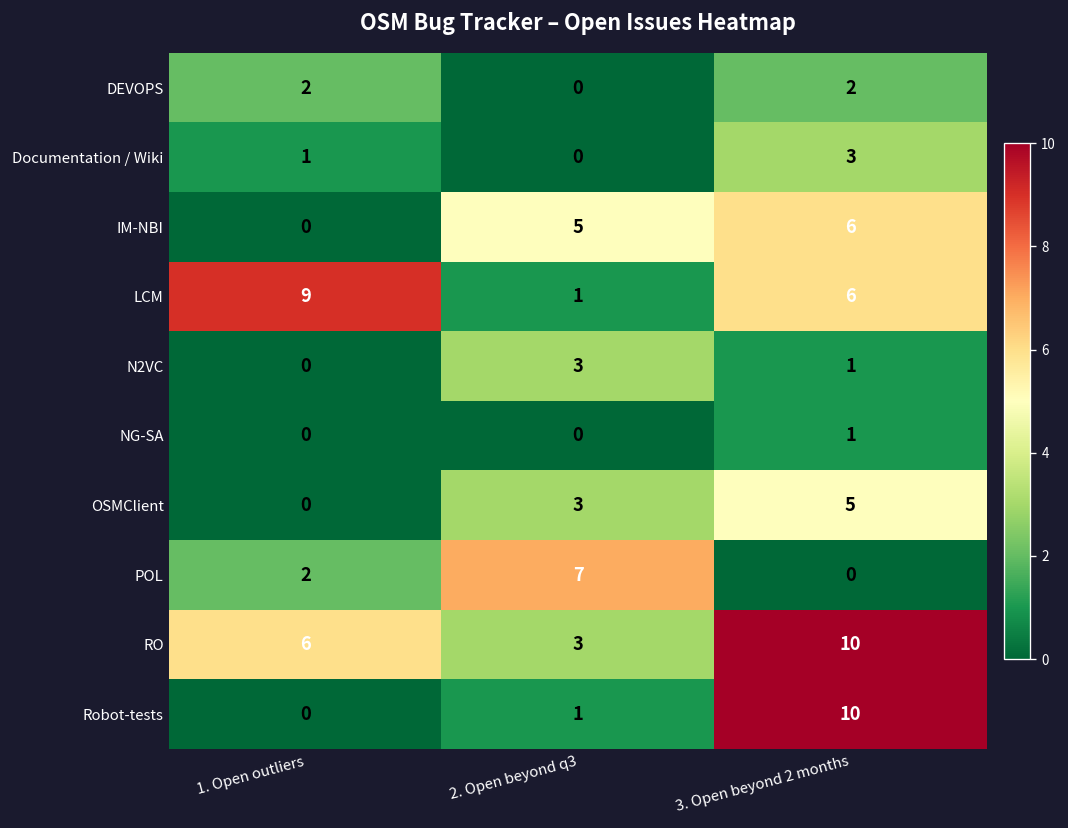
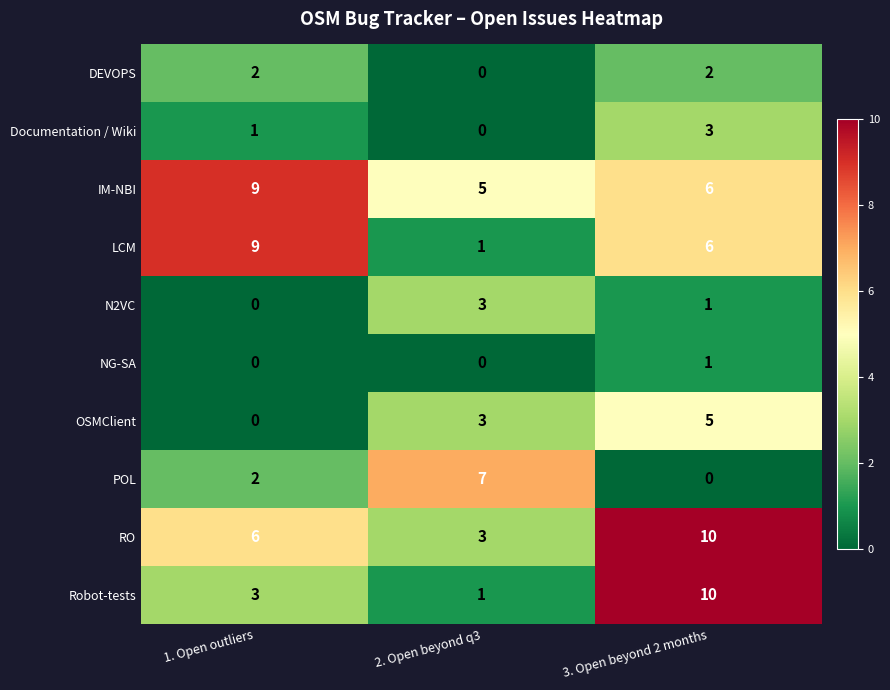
IM-NBI, 1. Open outliers: 0 -> 9
Robot-tests, 1. Open outliers: 0 -> 3
